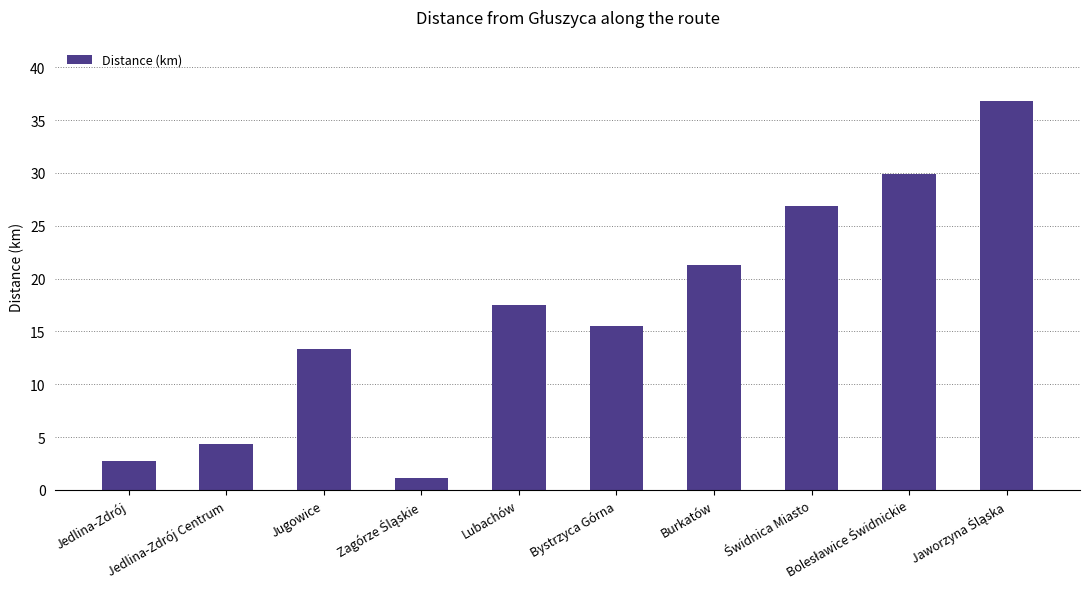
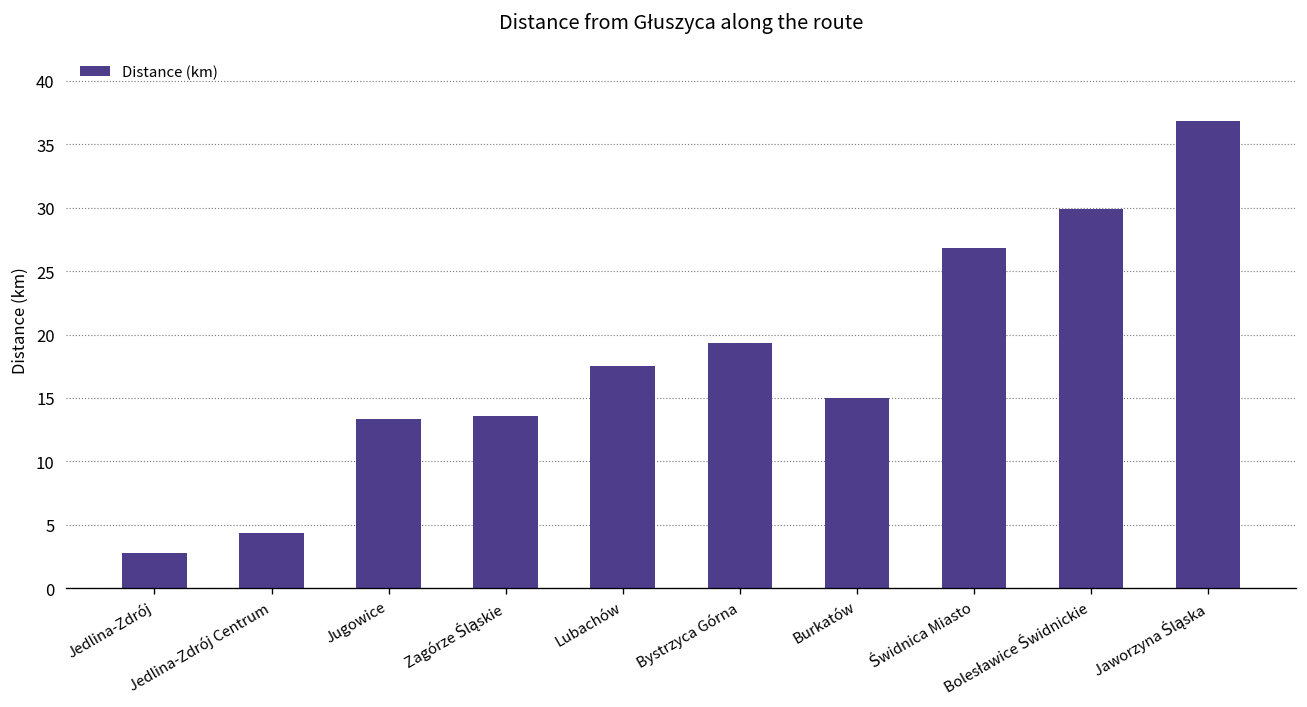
Zagórze Śląskie: 1.1 -> 13.6
Bystrzyca Górna: 15.5 -> 19.3
Burkatów: 21.3 -> 15.0
